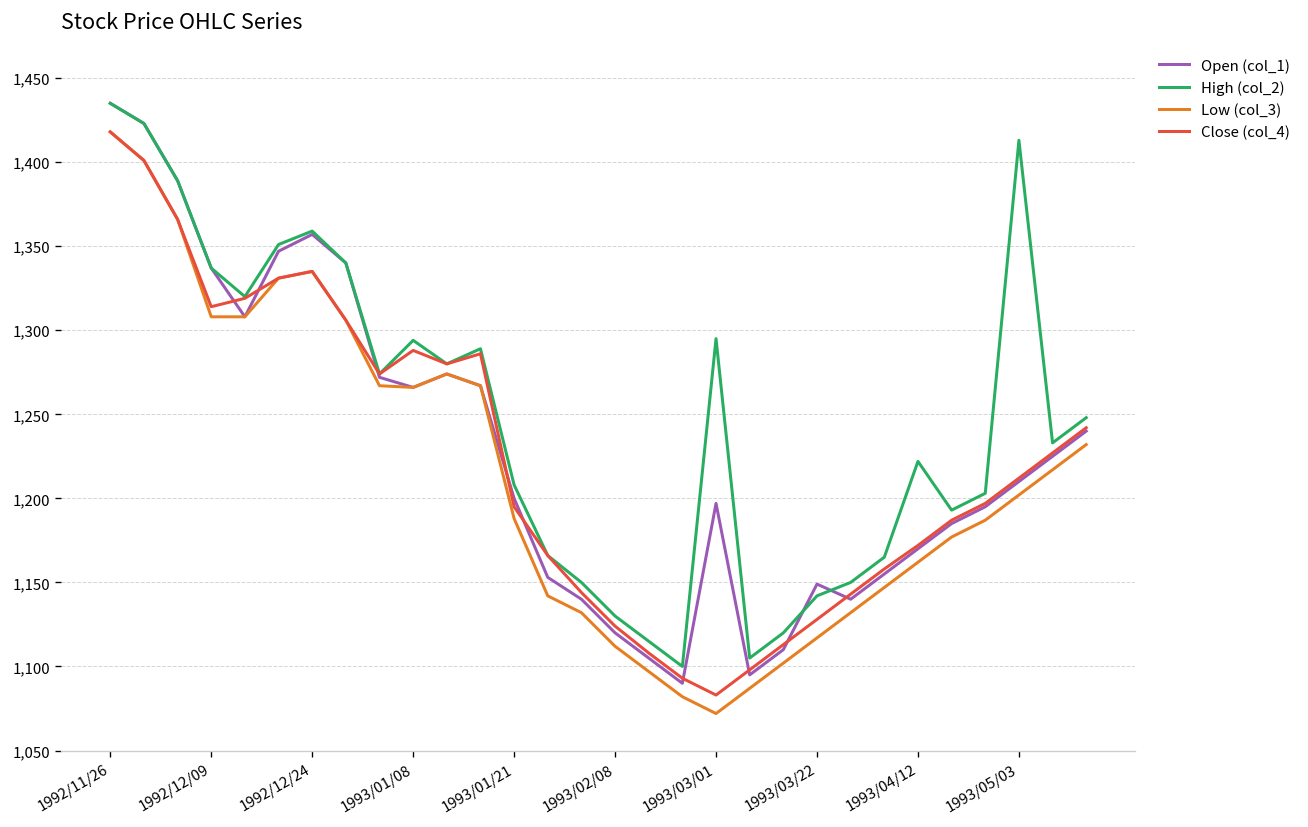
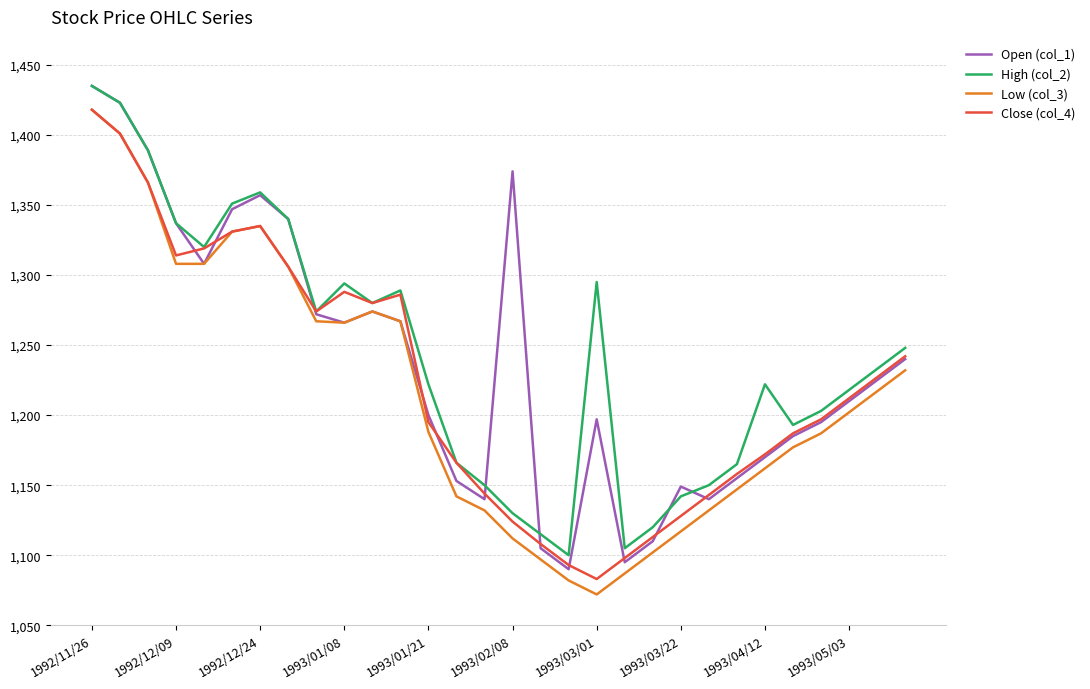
High (col_2), 1993/01/21: 1,208 -> 1,222
Open (col_1), 1993/02/08: 1,120 -> 1,374
High (col_2), 1993/05/03: 1,413 -> 1,218
